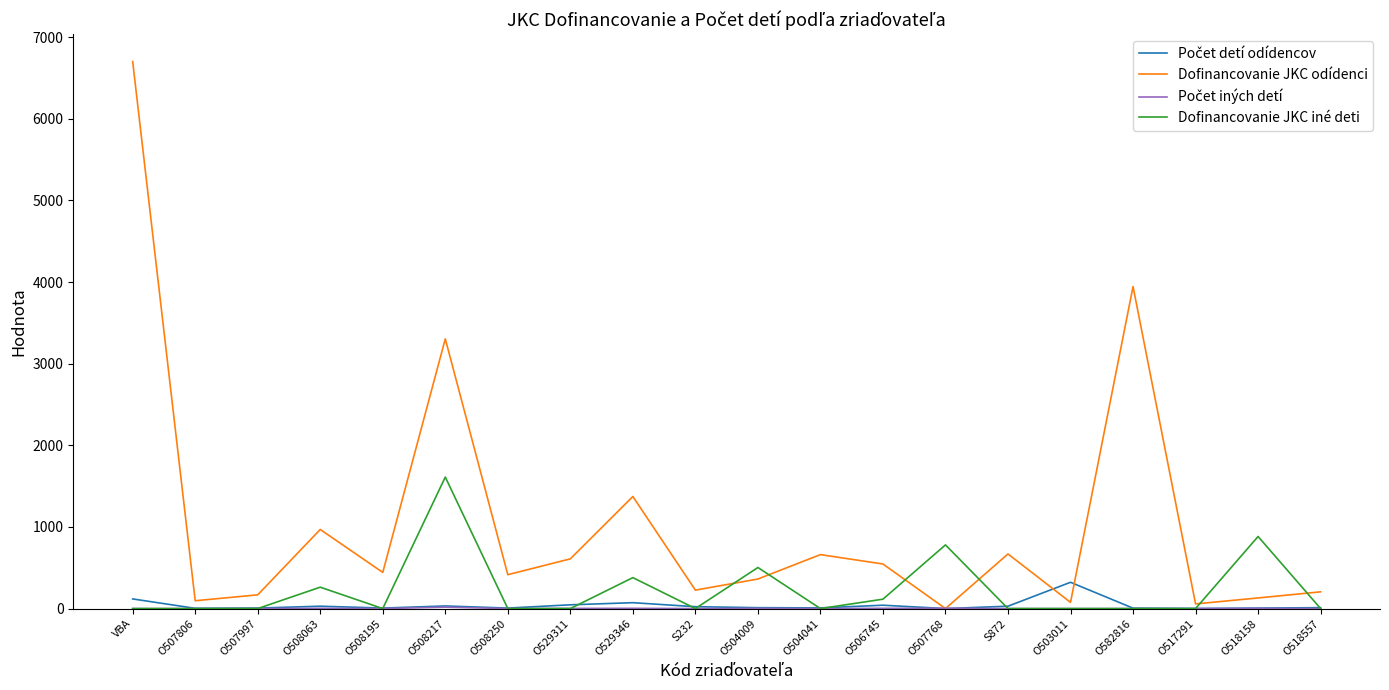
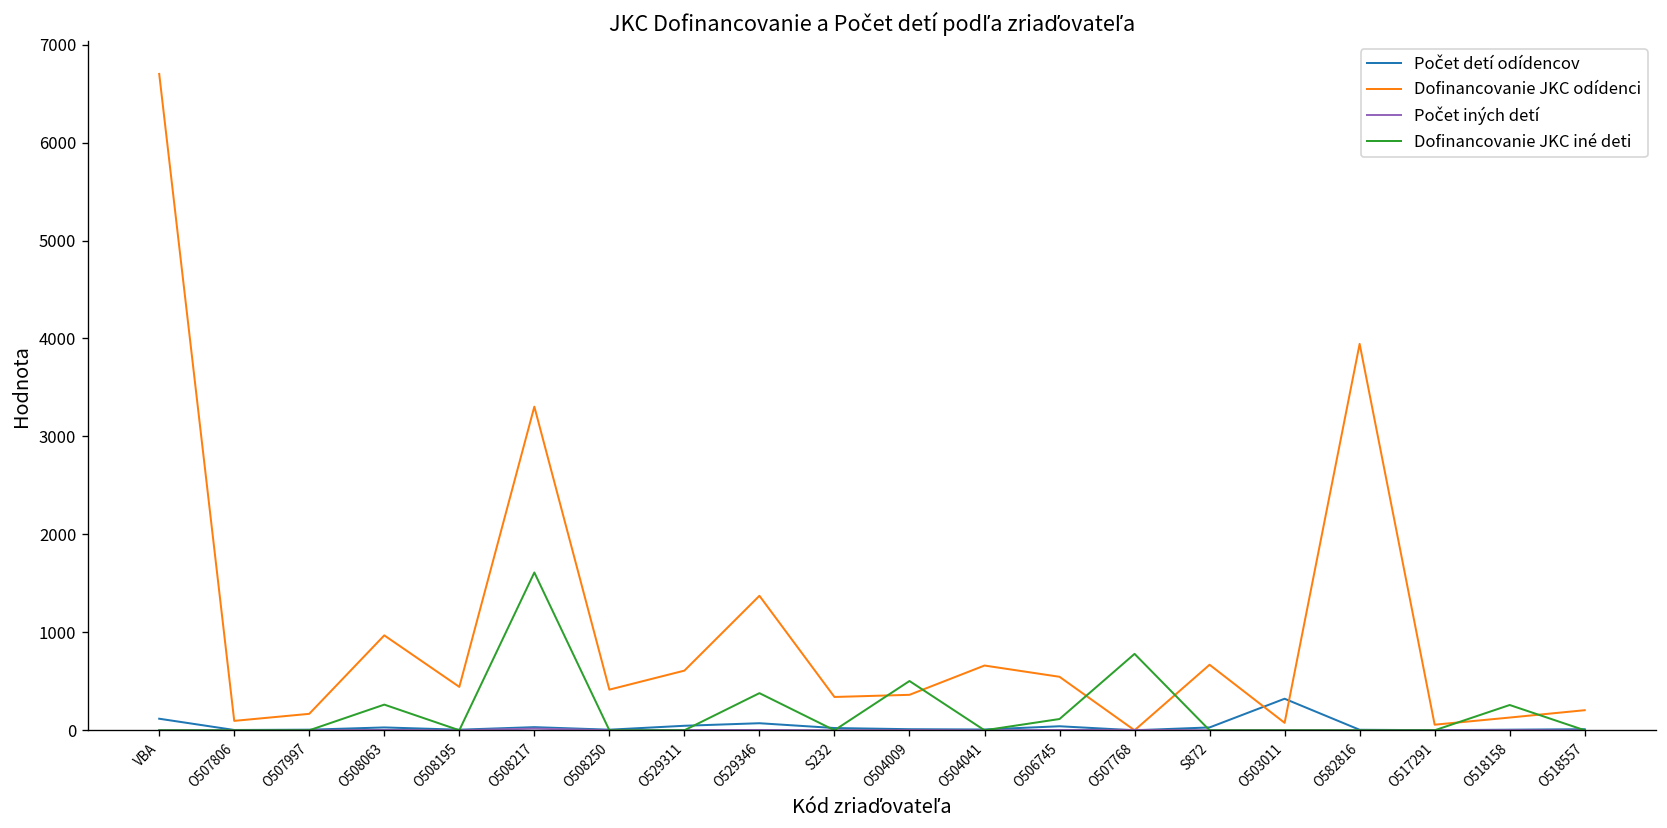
Dofinancovanie JKC odídenci, S232: 200 -> 300
Dofinancovanie JKC iné deti, O518158: 900 -> 300
